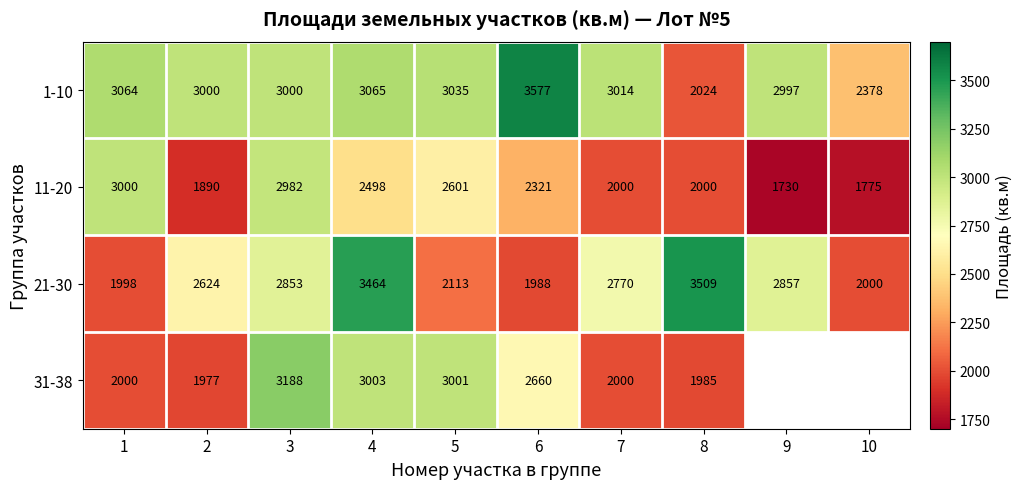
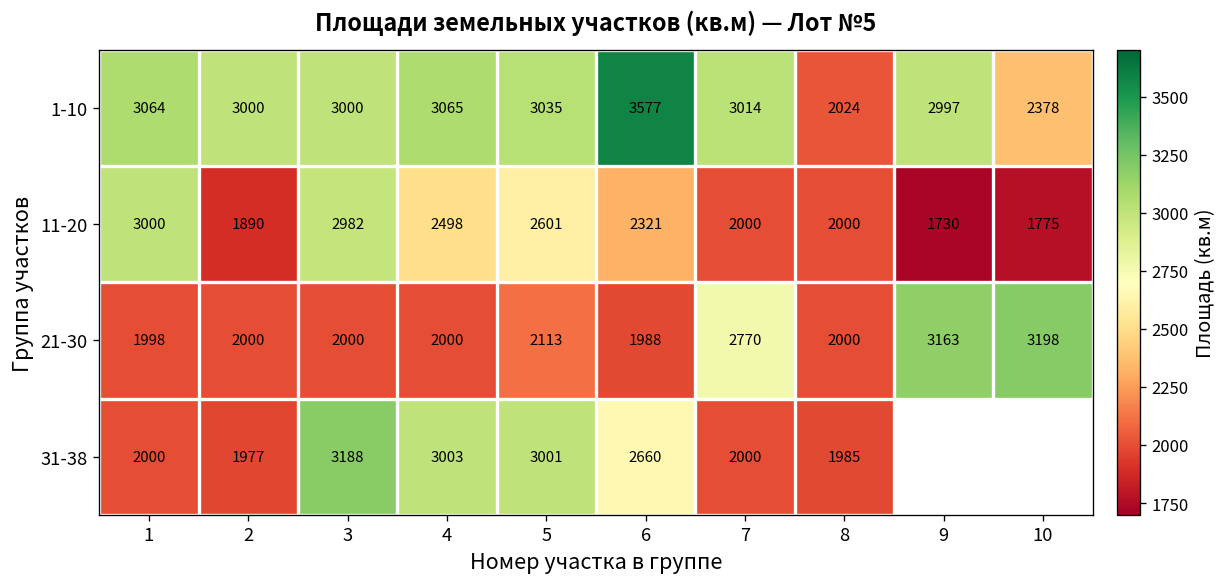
21-30, 2: 2624 -> 2000
21-30, 3: 2853 -> 2000
21-30, 4: 3464 -> 2000
21-30, 8: 3509 -> 2000
21-30, 9: 2857 -> 3163
21-30, 10: 2000 -> 3198
